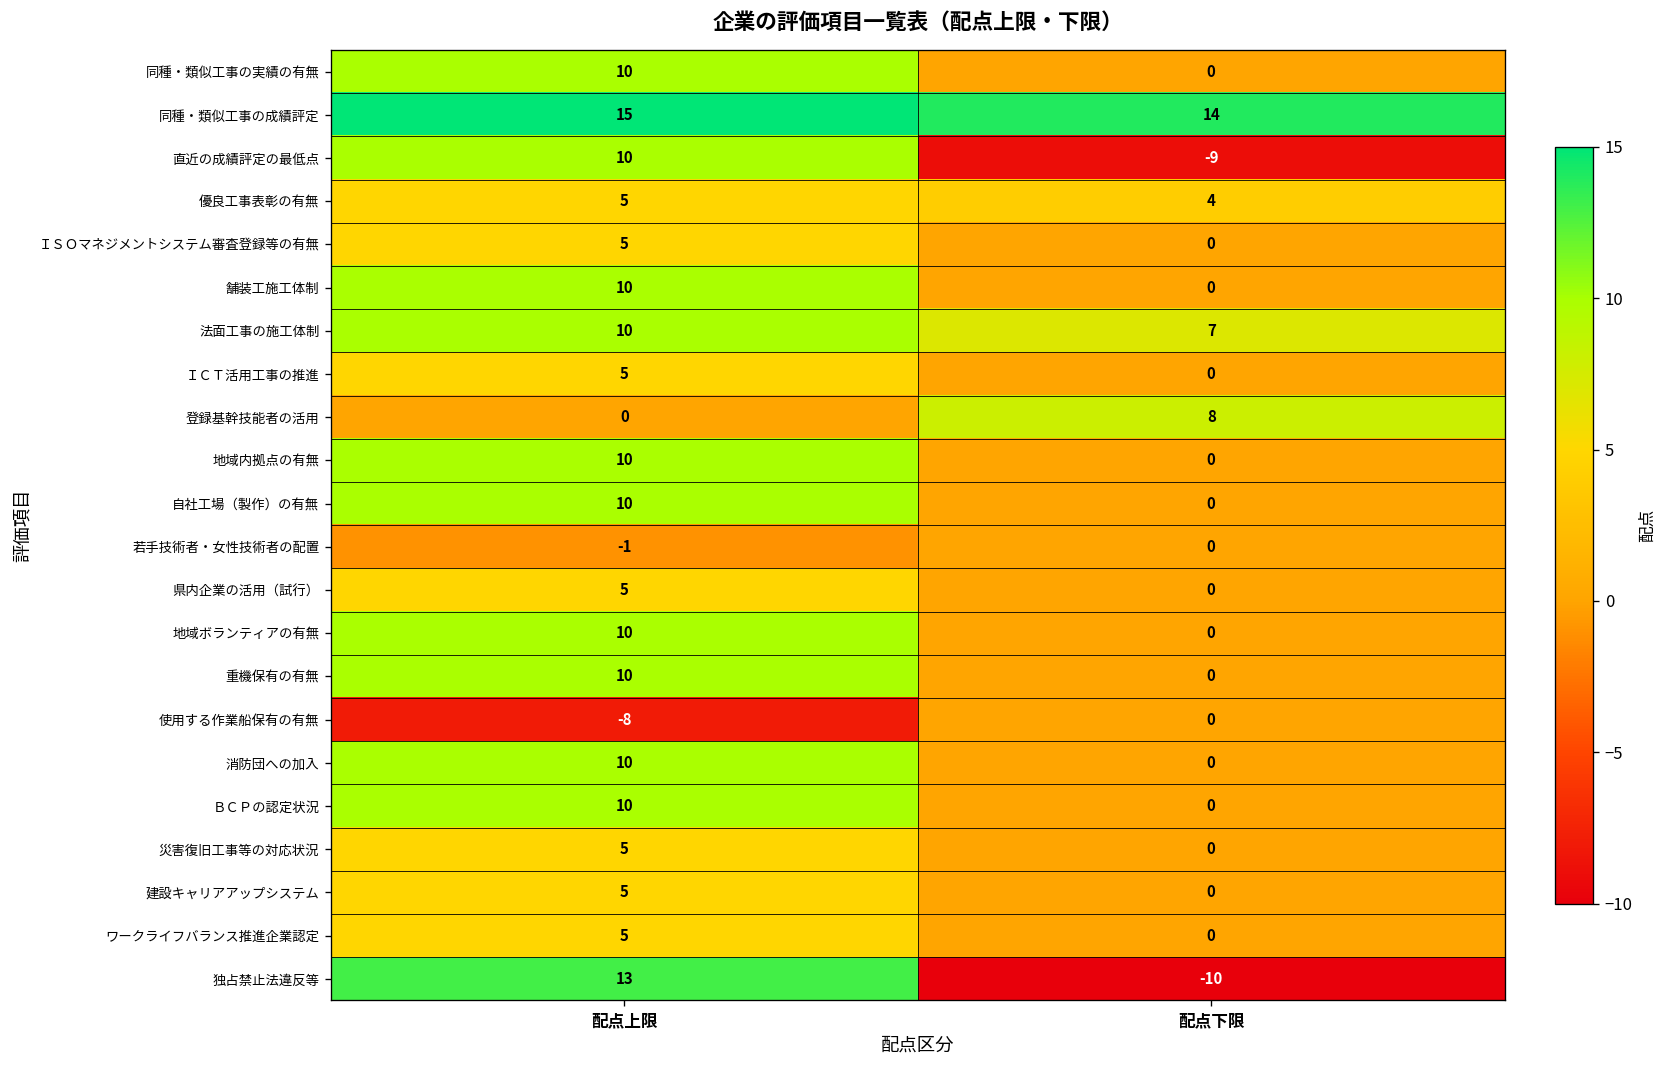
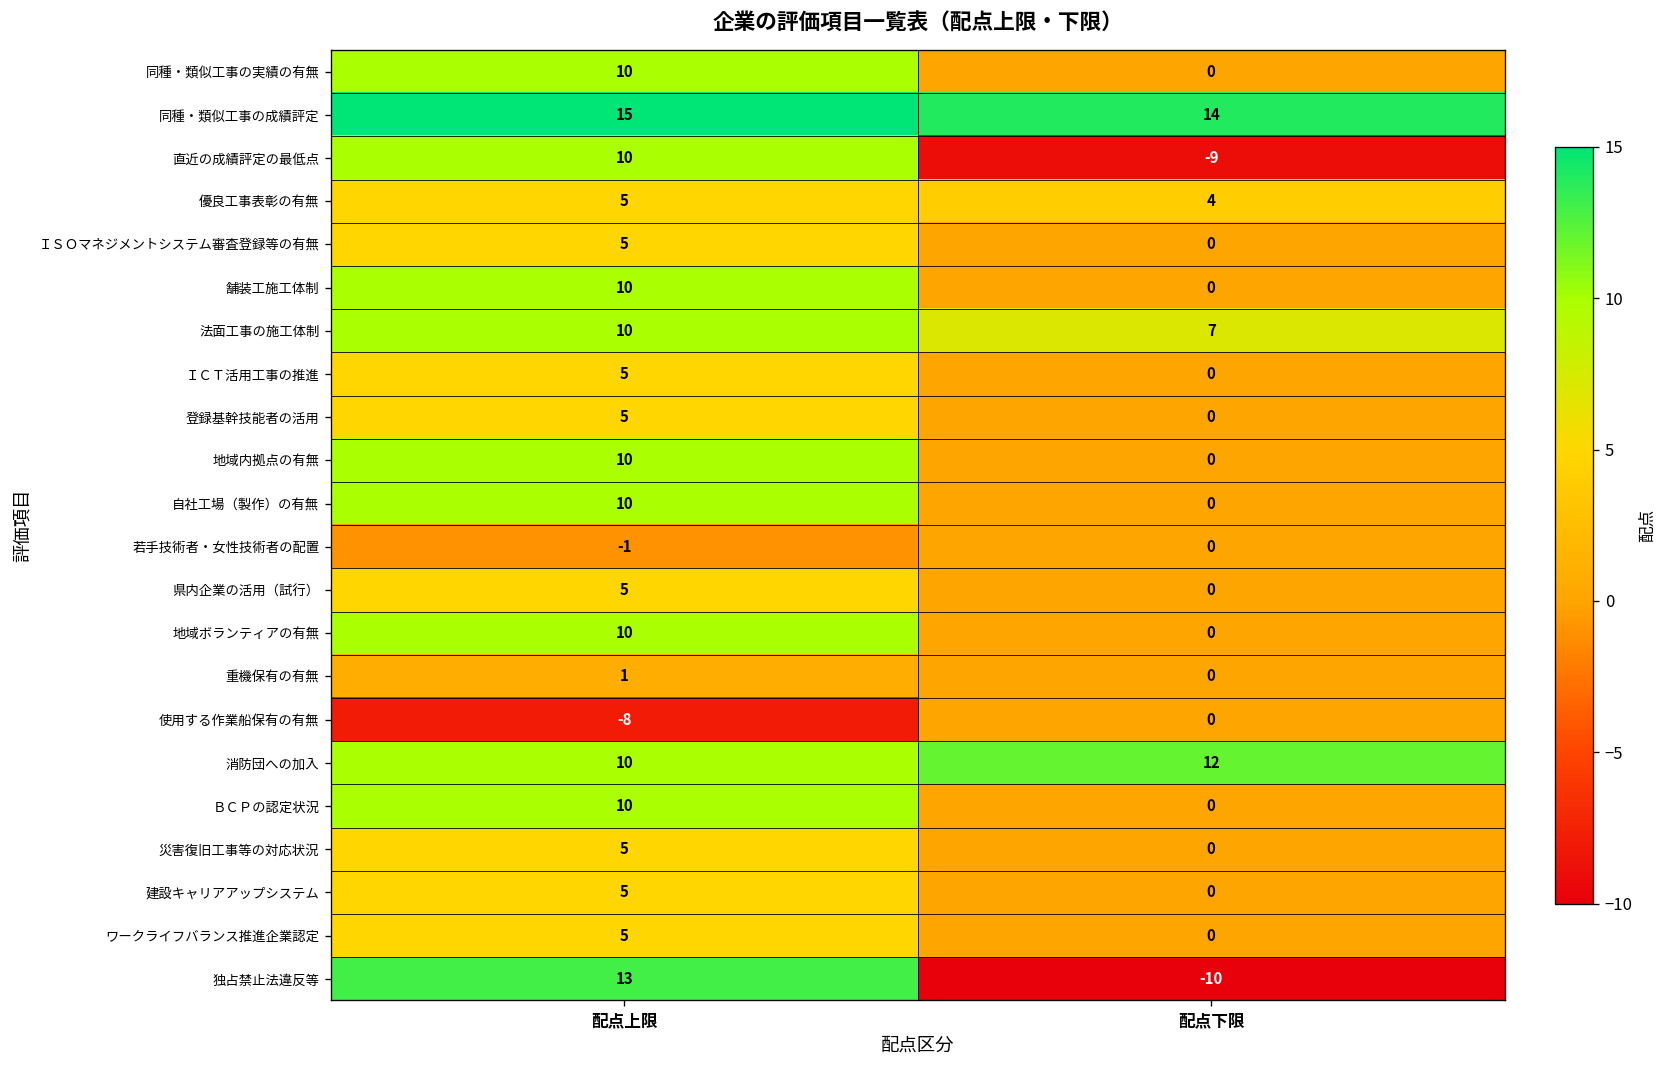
登録基幹技能者の活用, 配点上限: 0 -> 5
登録基幹技能者の活用, 配点下限: 8 -> 0
重機保有の有無, 配点上限: 10 -> 1
消防団への加入, 配点下限: 0 -> 12
